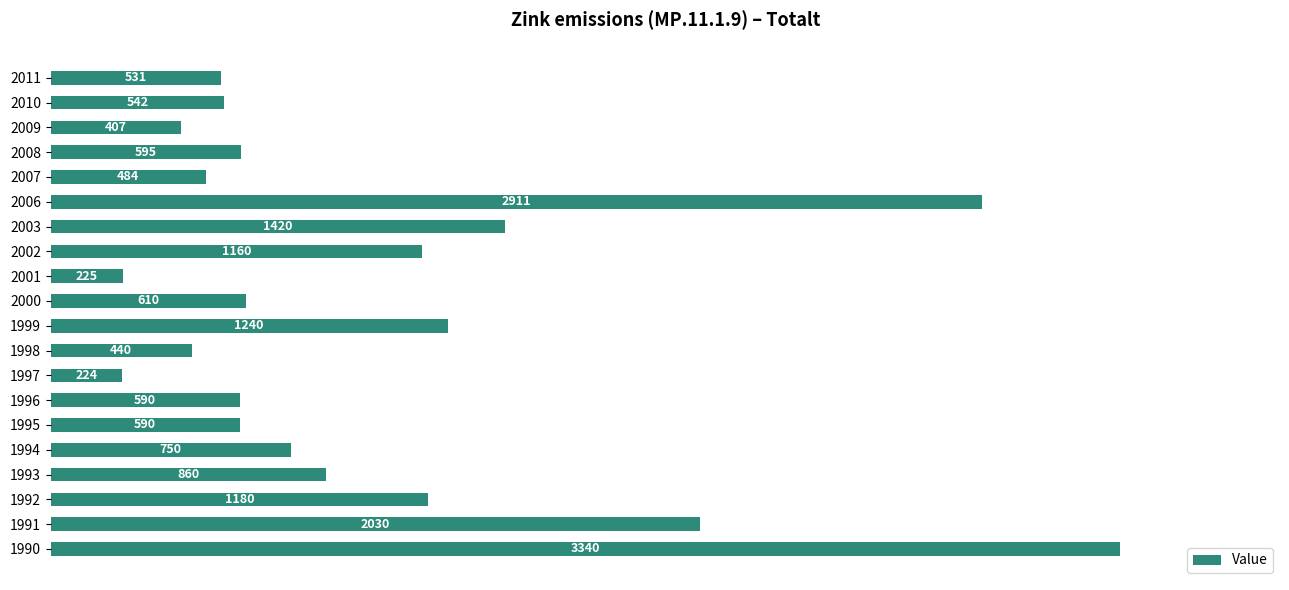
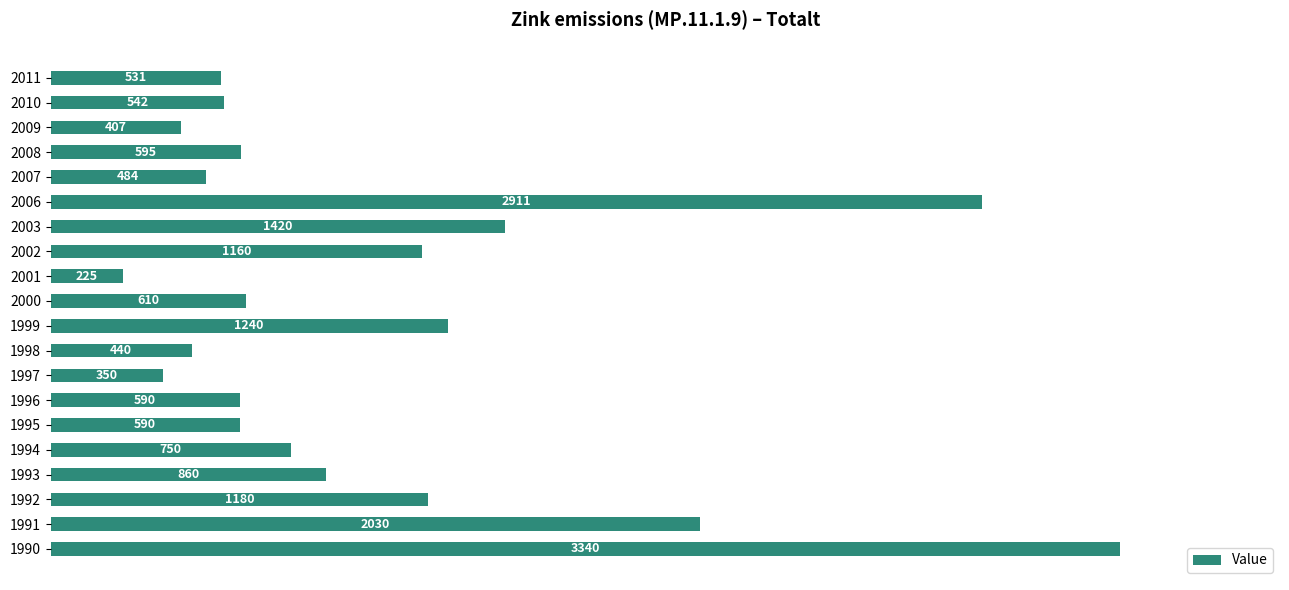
1997: 224 -> 350
